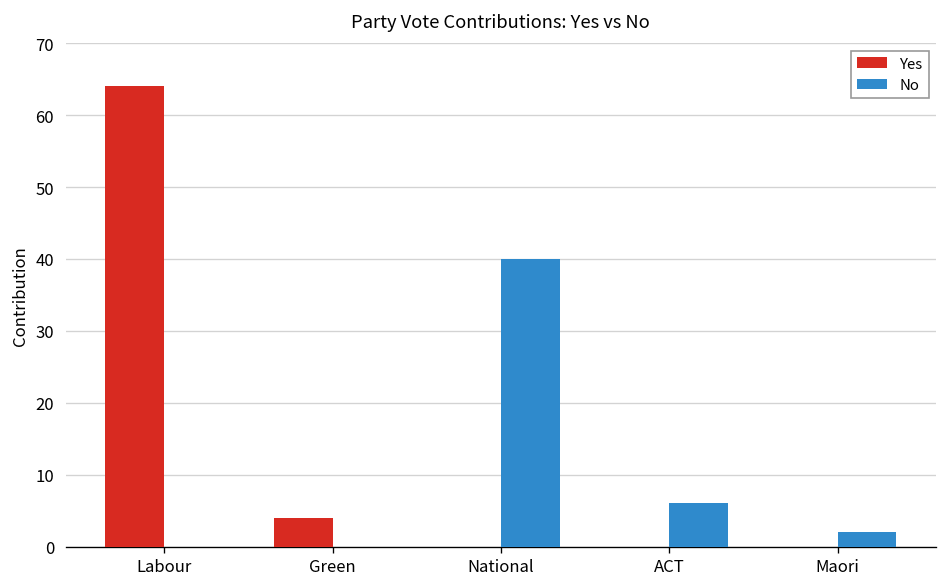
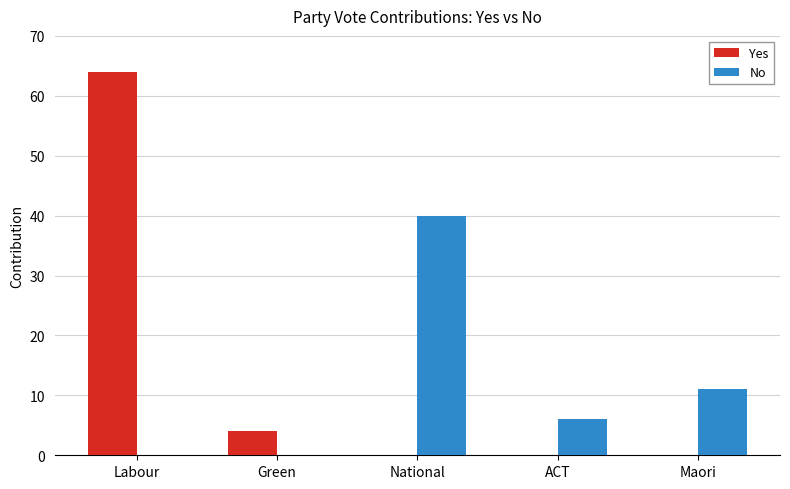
No, Maori: 2 -> 11
